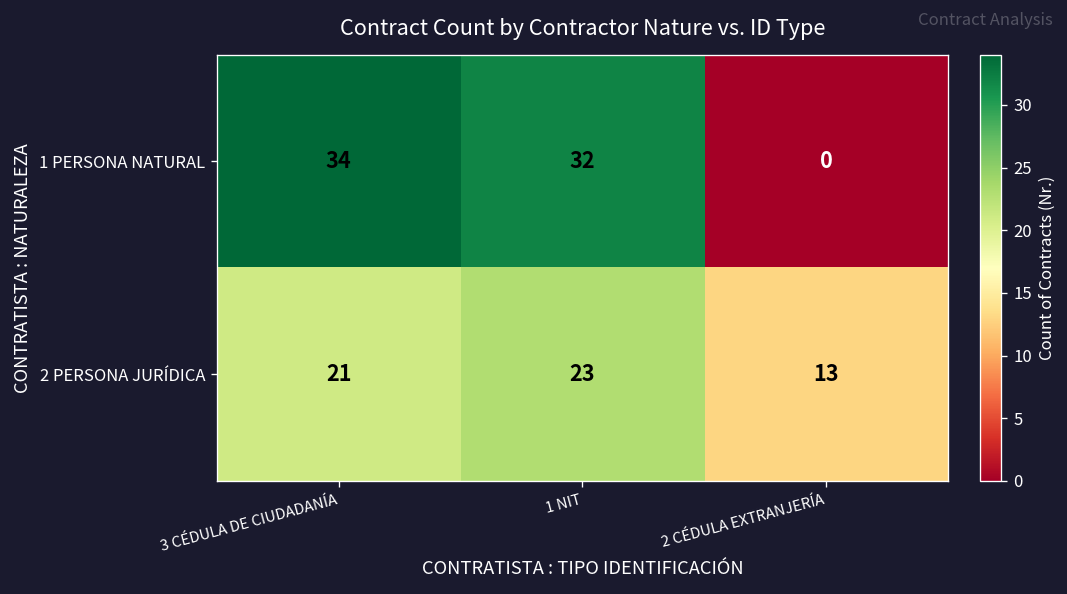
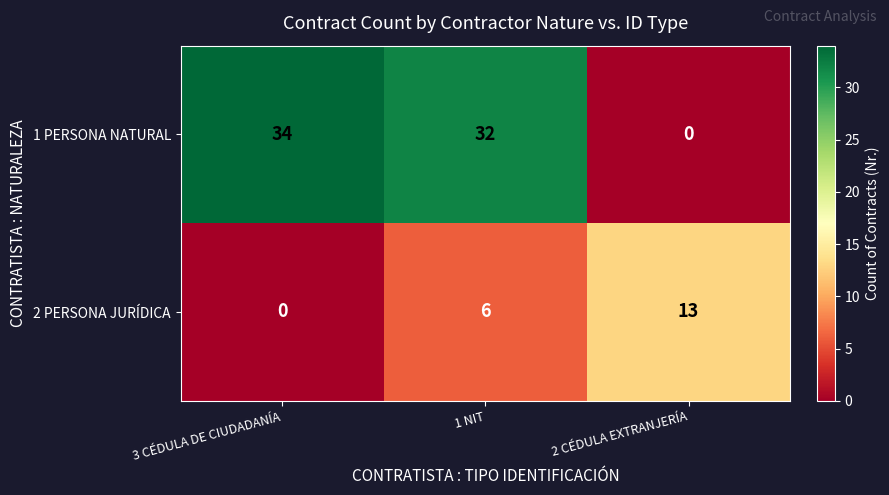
2 PERSONA JURÍDICA, 3 CÉDULA DE CIUDADANÍA: 21 -> 0
2 PERSONA JURÍDICA, 1 NIT: 23 -> 6
